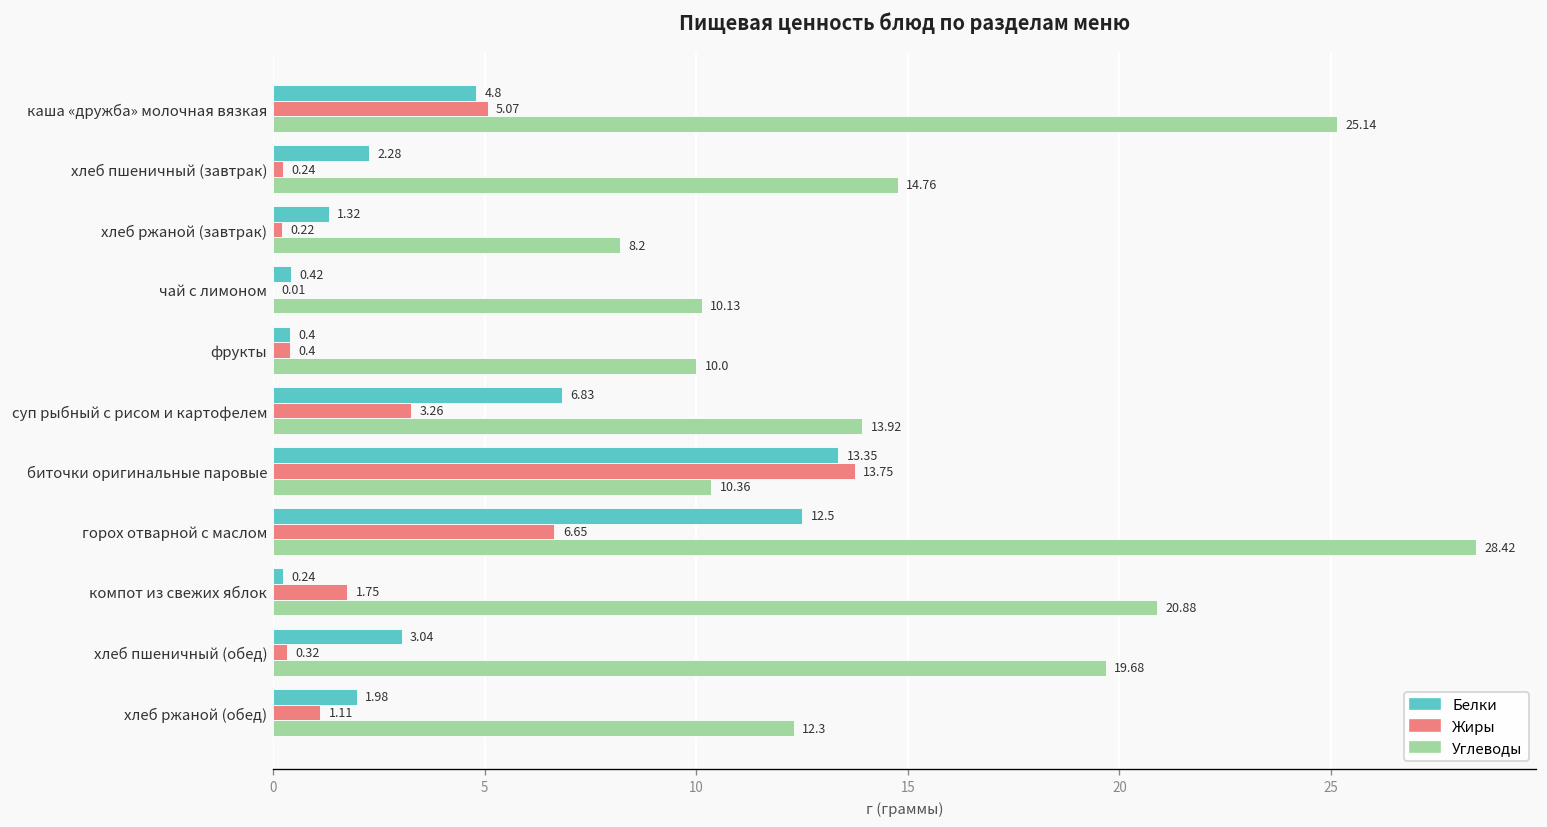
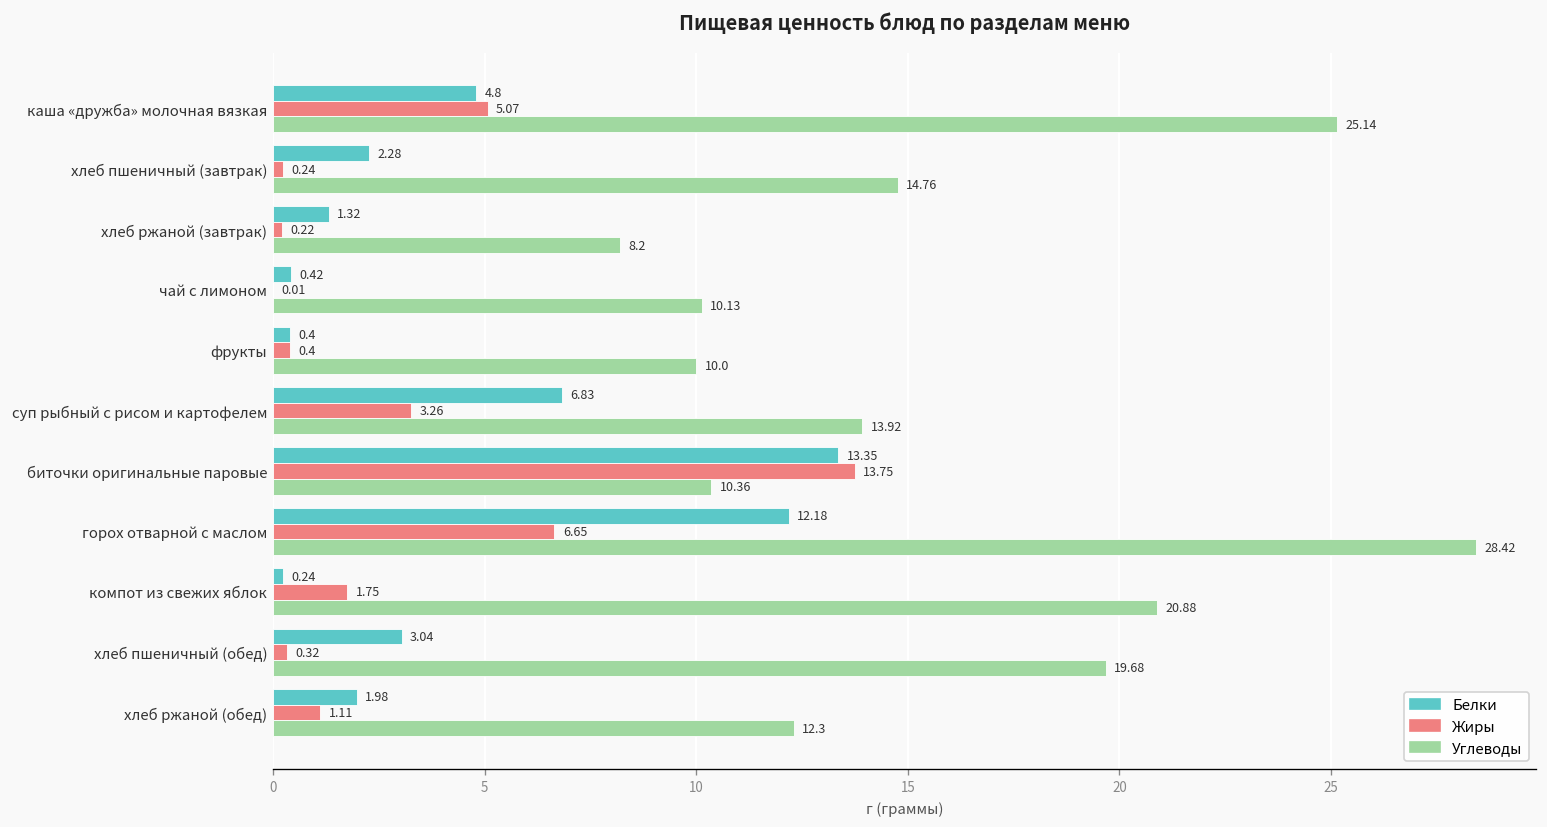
Белки, горох отварной с маслом: 12.5 -> 12.18
